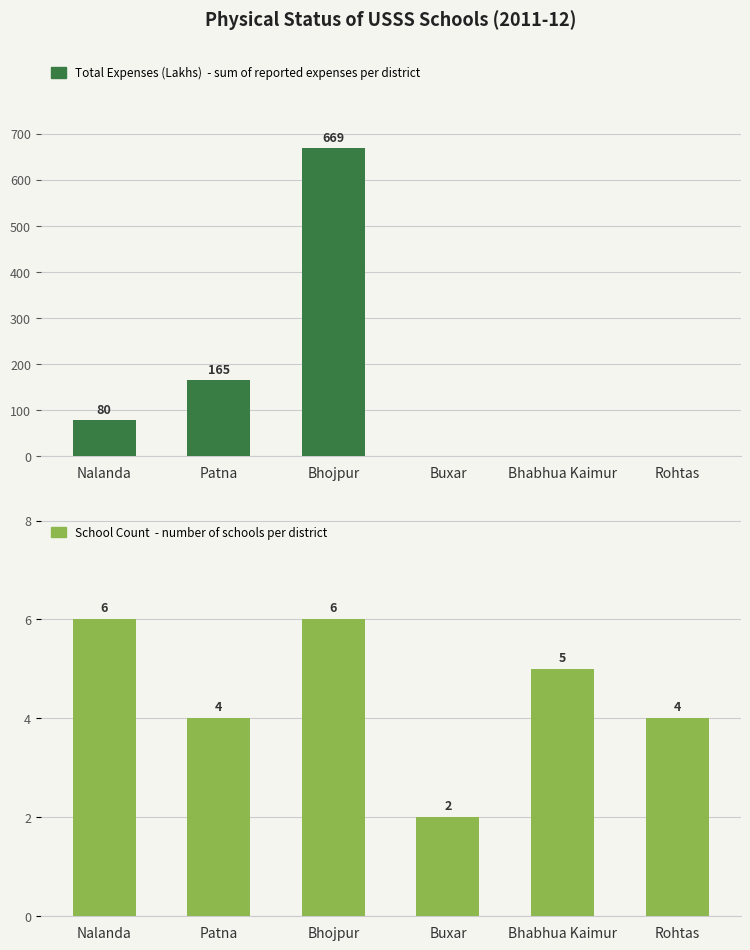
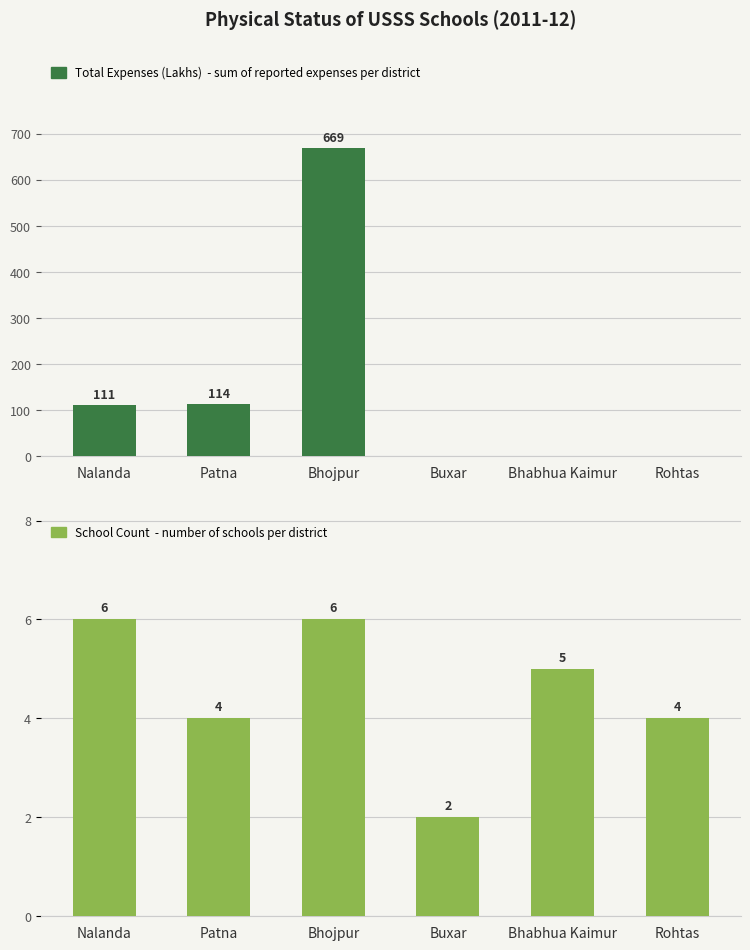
Physical Status of USSS Schools (2011-12), Nalanda: 80 -> 111
Physical Status of USSS Schools (2011-12), Patna: 165 -> 114
